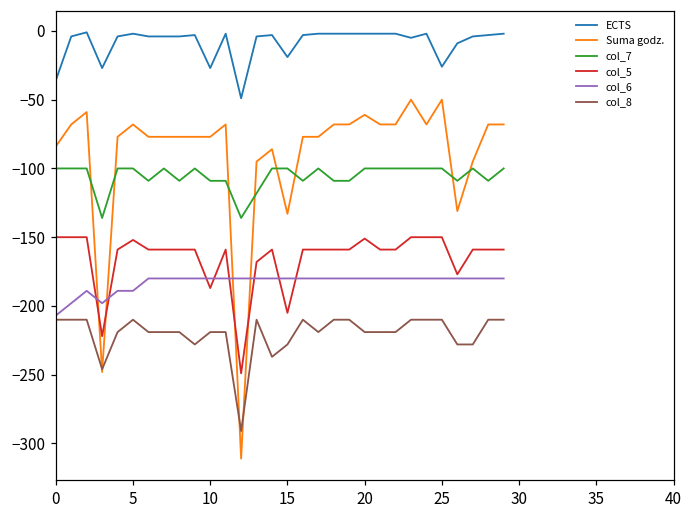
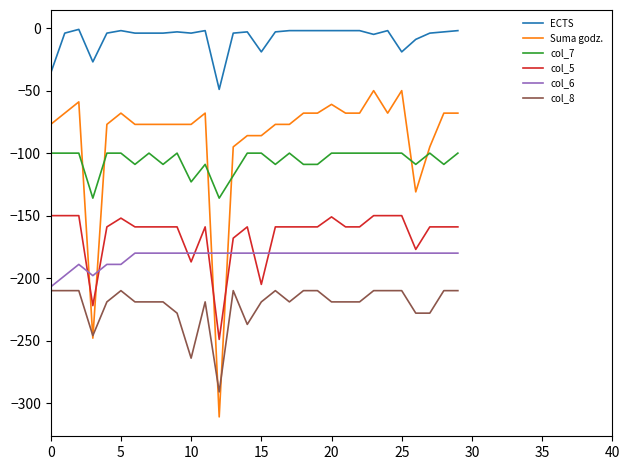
Suma godz., 0: -84 -> -77
ECTS, 10: -27 -> -4
col_7, 10: -109 -> -123
col_8, 10: -219 -> -264
Suma godz., 15: -133 -> -86
col_8, 15: -228 -> -219
ECTS, 25: -26 -> -19
